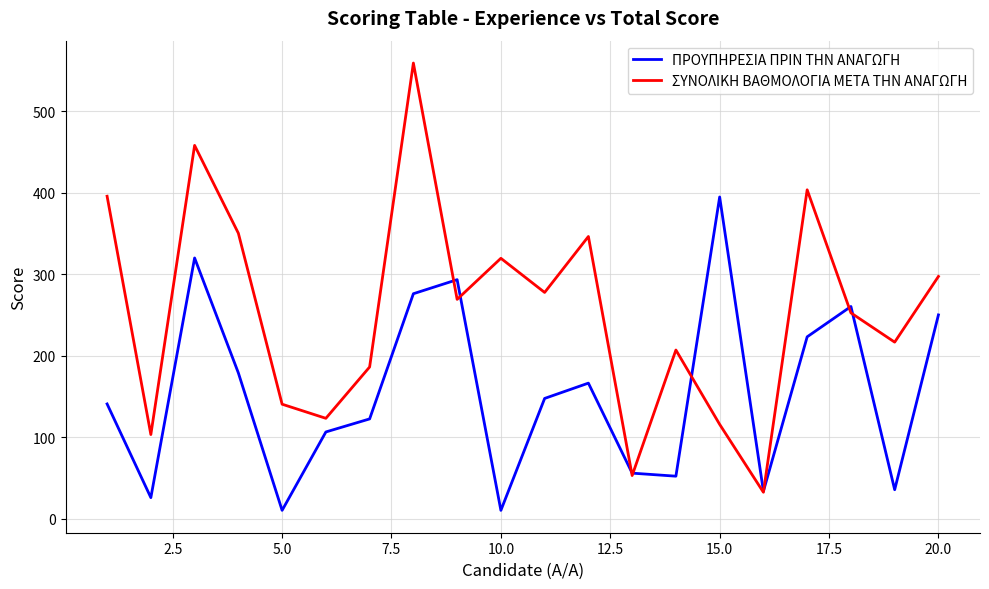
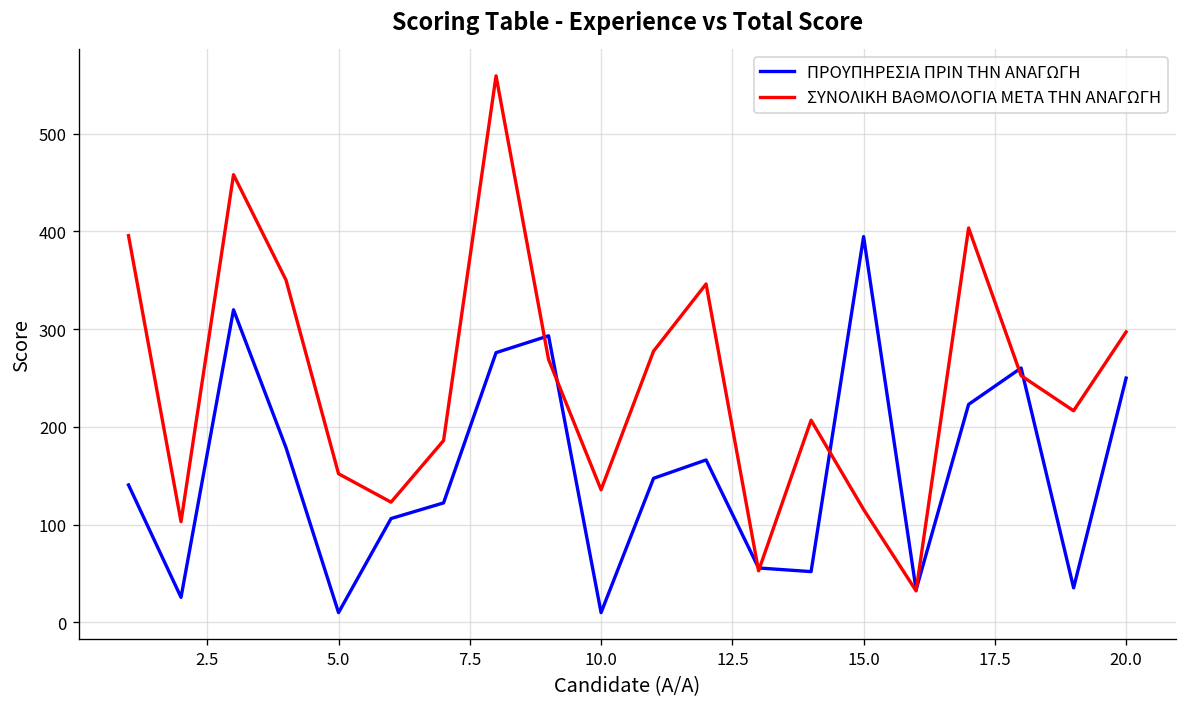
ΣΥΝΟΛΙΚΗ ΒΑΘΜΟΛΟΓΙΑ ΜΕΤΑ ΤΗΝ ΑΝΑΓΩΓΗ, 5.0: 140 -> 150
ΣΥΝΟΛΙΚΗ ΒΑΘΜΟΛΟΓΙΑ ΜΕΤΑ ΤΗΝ ΑΝΑΓΩΓΗ, 10.0: 320 -> 140
